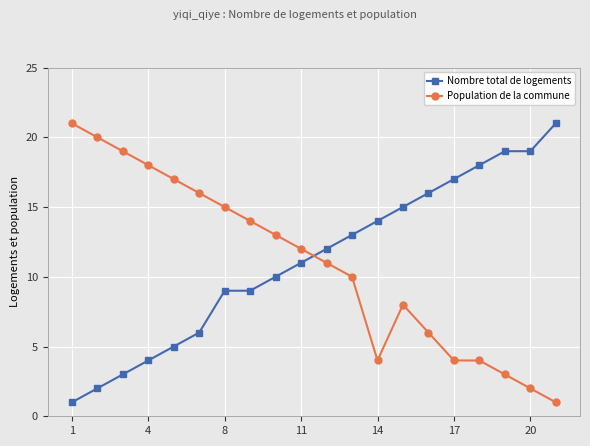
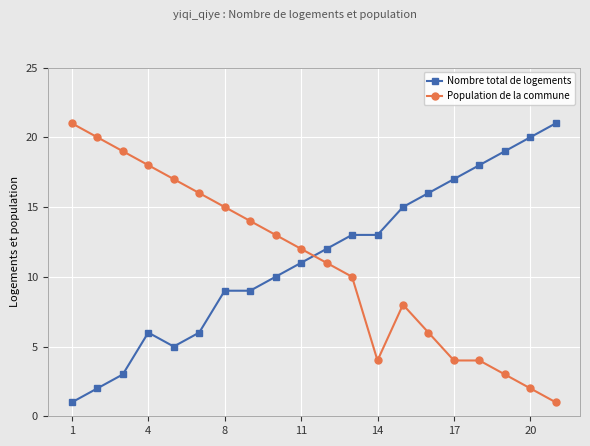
Nombre total de logements, 4: 4 -> 6
Nombre total de logements, 14: 14 -> 13
Nombre total de logements, 20: 19 -> 20
